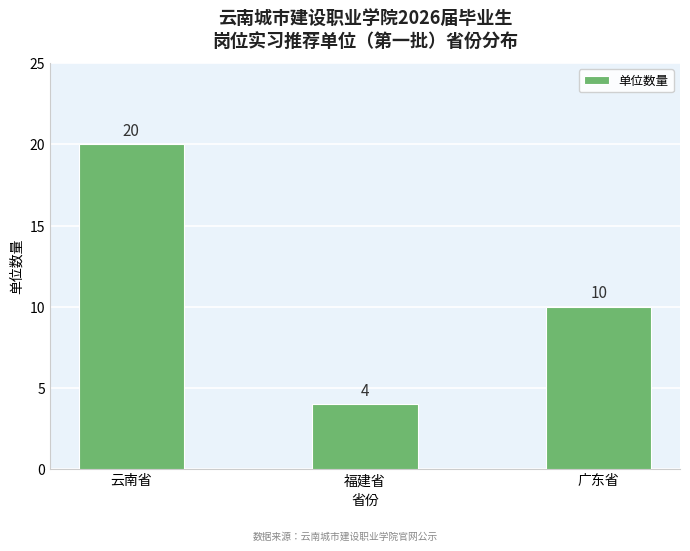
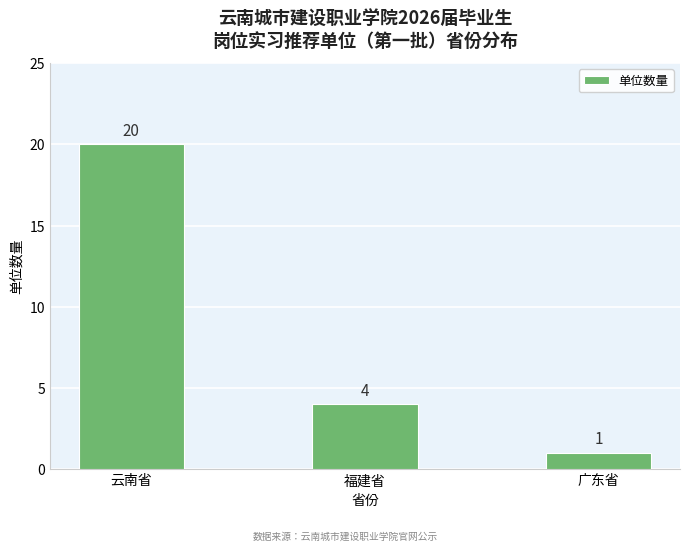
广东省: 10 -> 1
